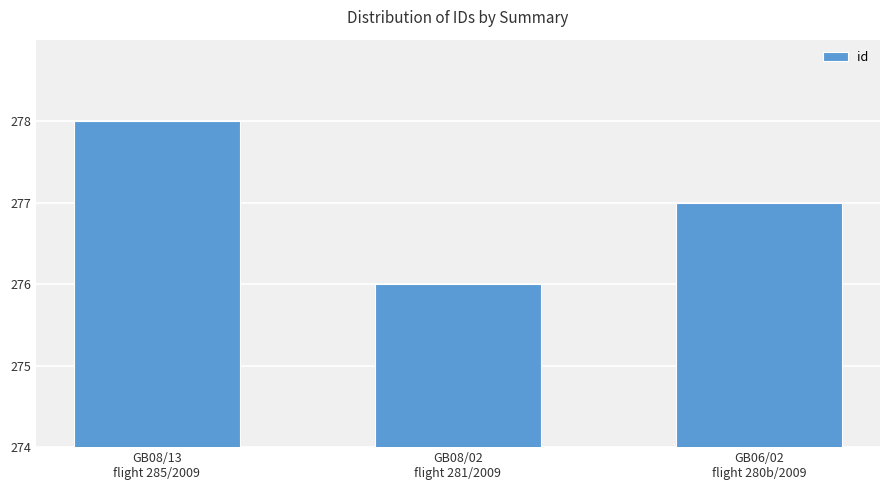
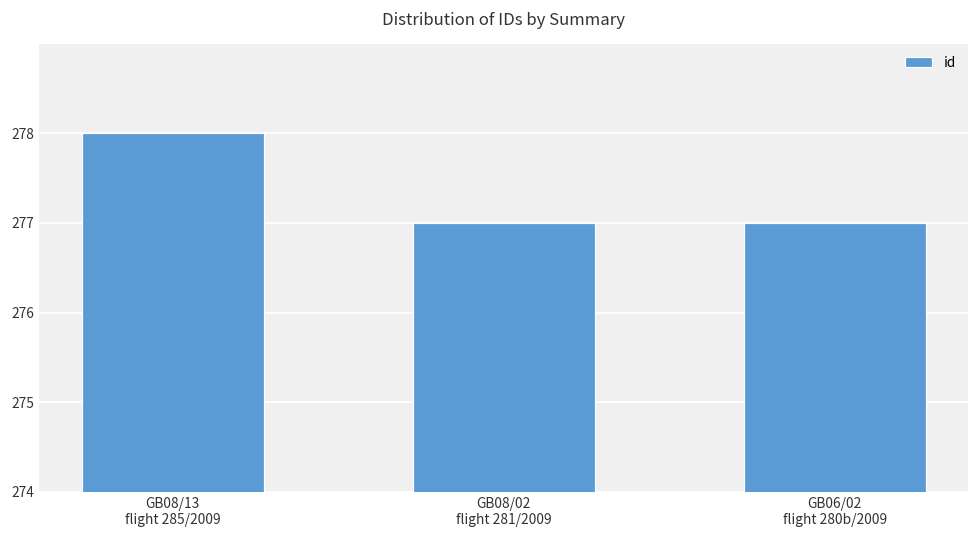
GB08/02 flight 281/2009: 276 -> 277
